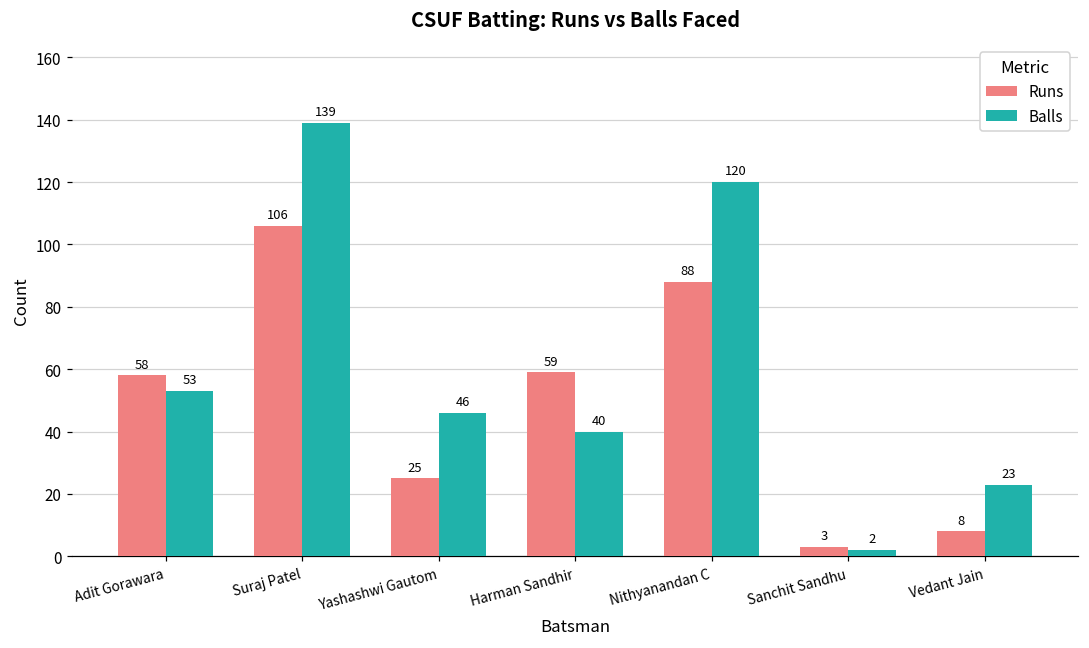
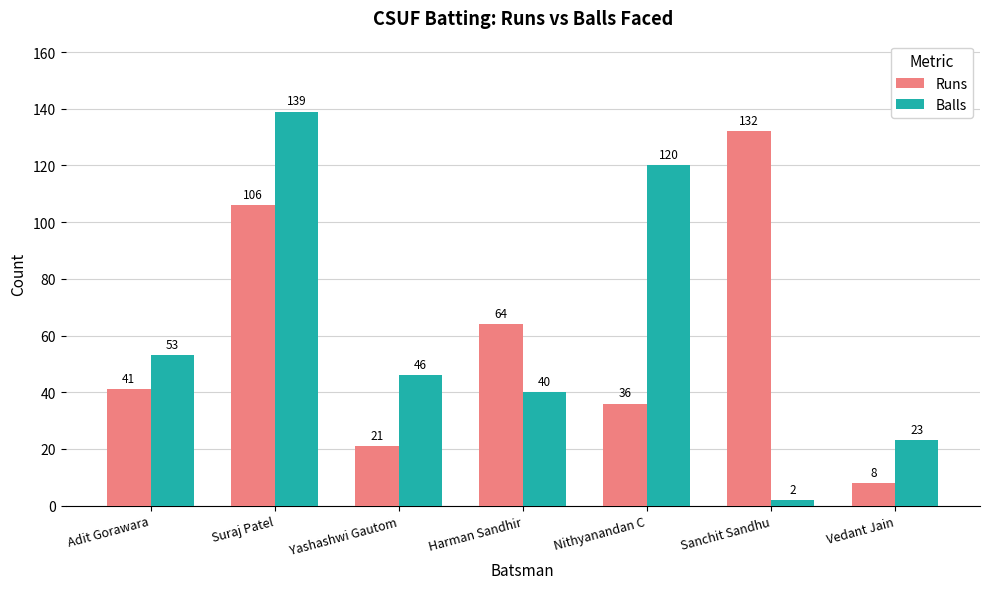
Runs, Adit Gorawara: 58 -> 41
Runs, Yashashwi Gautom: 25 -> 21
Runs, Harman Sandhir: 59 -> 64
Runs, Nithyanandan C: 88 -> 36
Runs, Sanchit Sandhu: 3 -> 132
